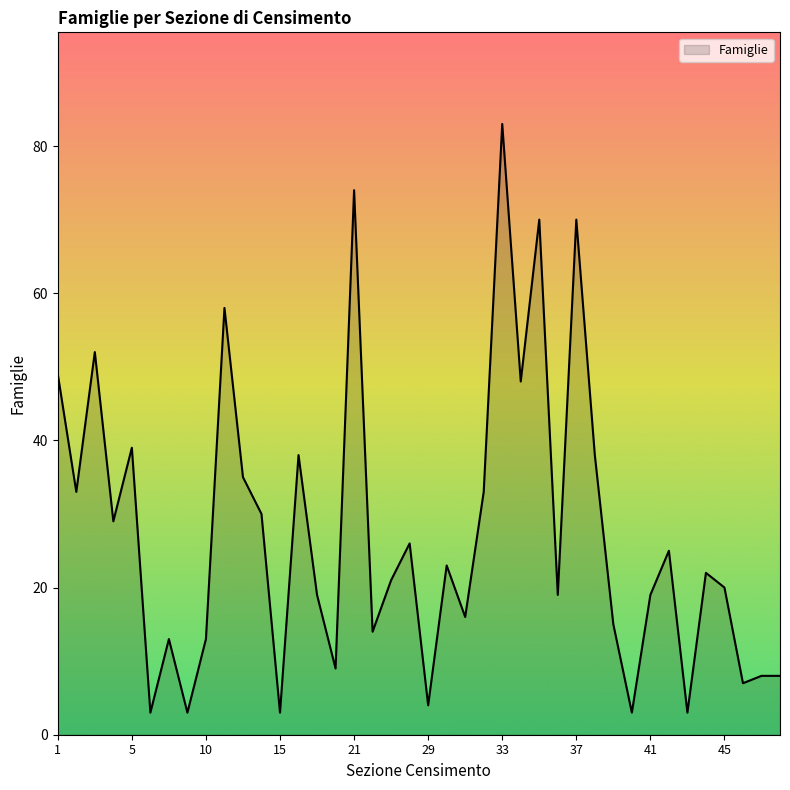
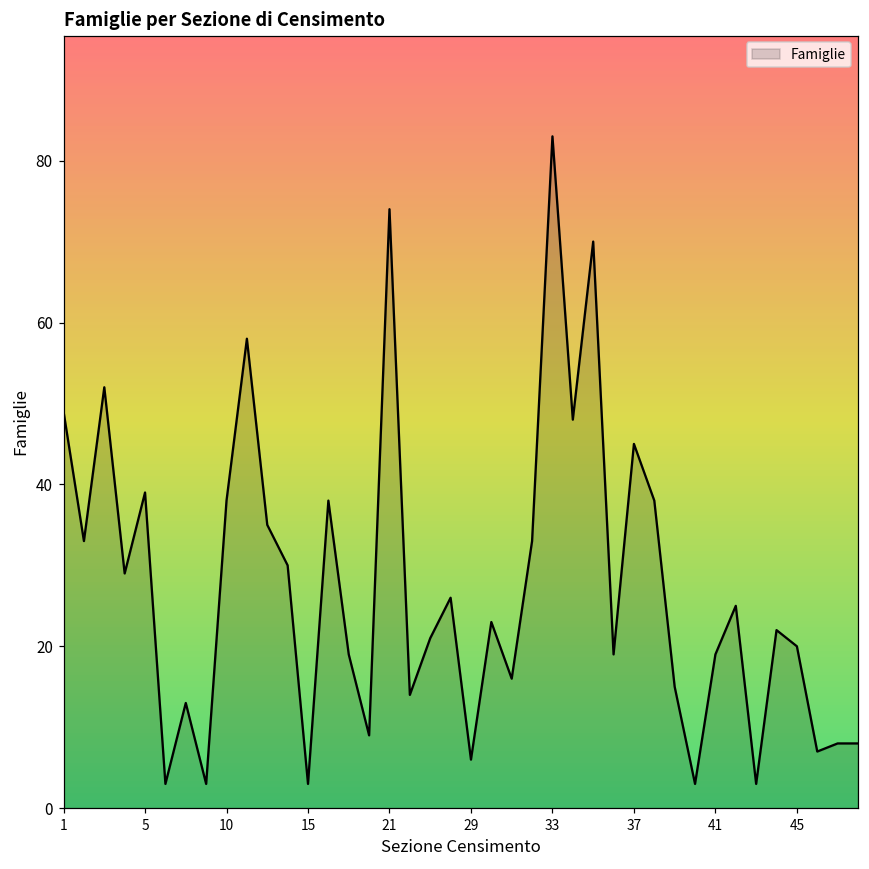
10: 13 -> 38
29: 4 -> 6
37: 70 -> 45
